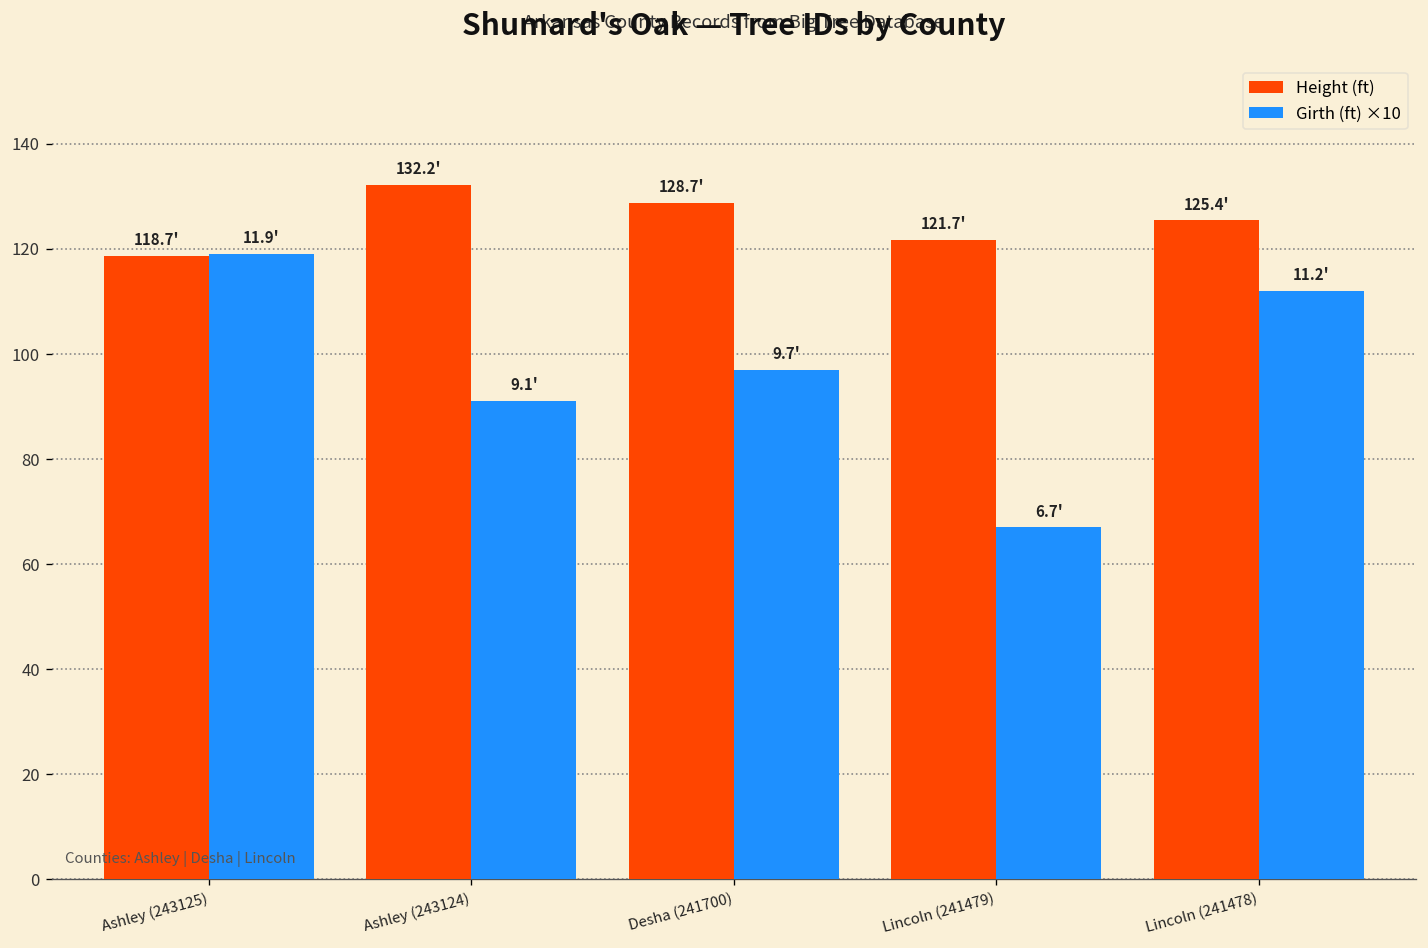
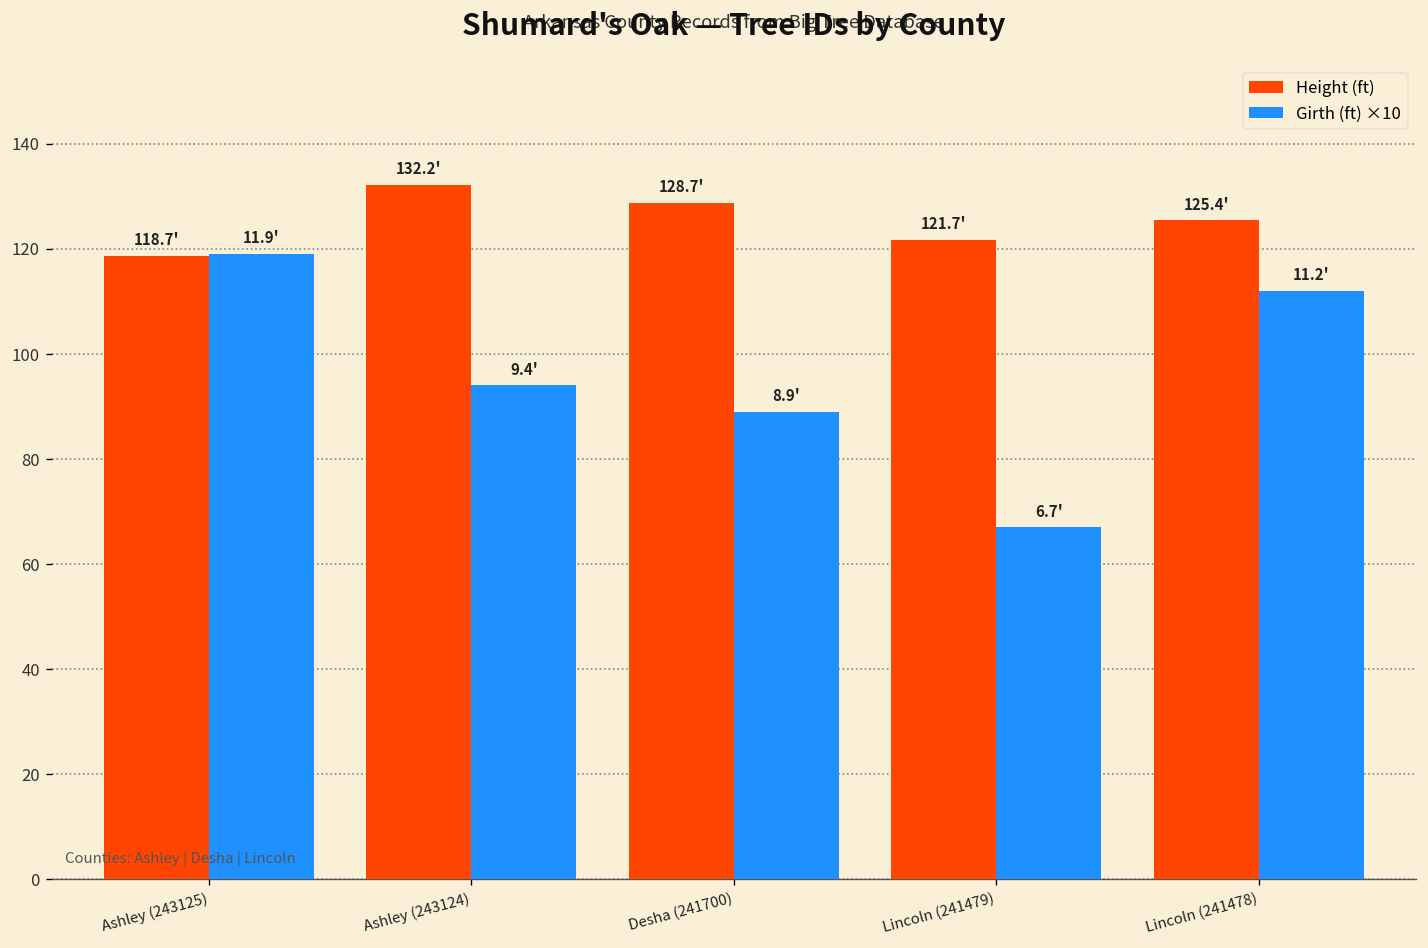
Girth (ft) ×10, Ashley (243124): 9.1' -> 9.4'
Girth (ft) ×10, Desha (241700): 9.7' -> 8.9'
